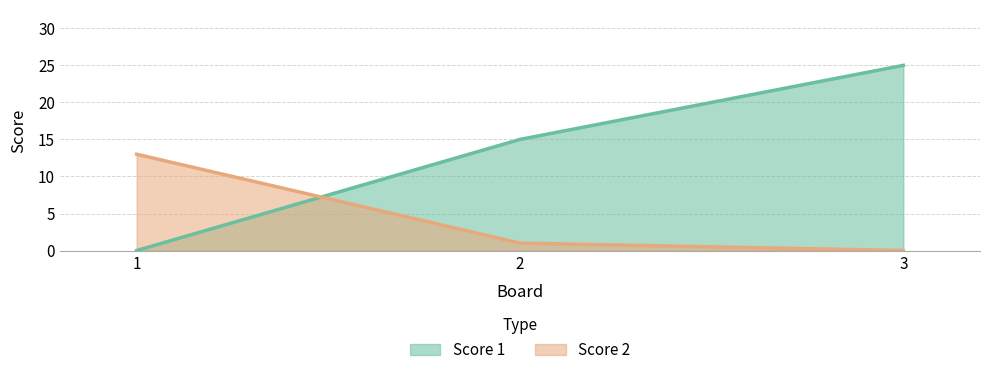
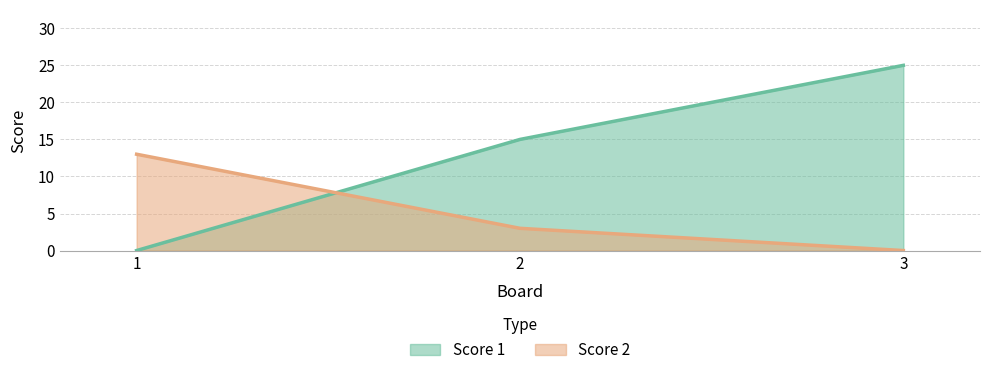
Score 2, 2: 1 -> 3
